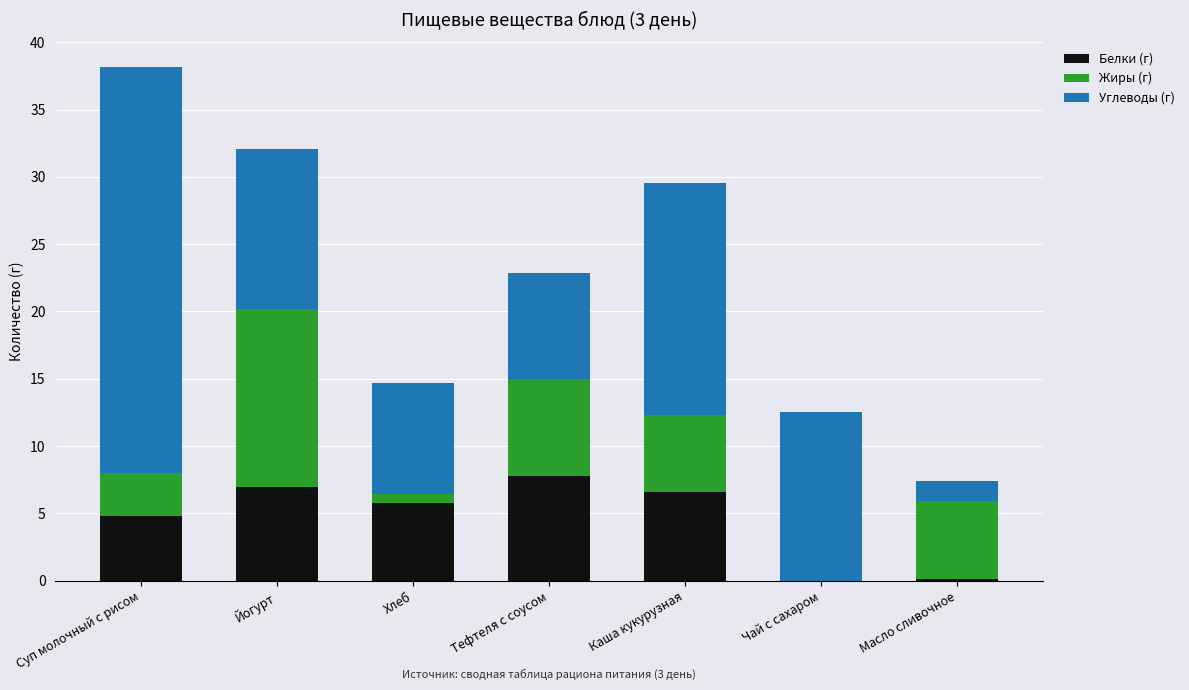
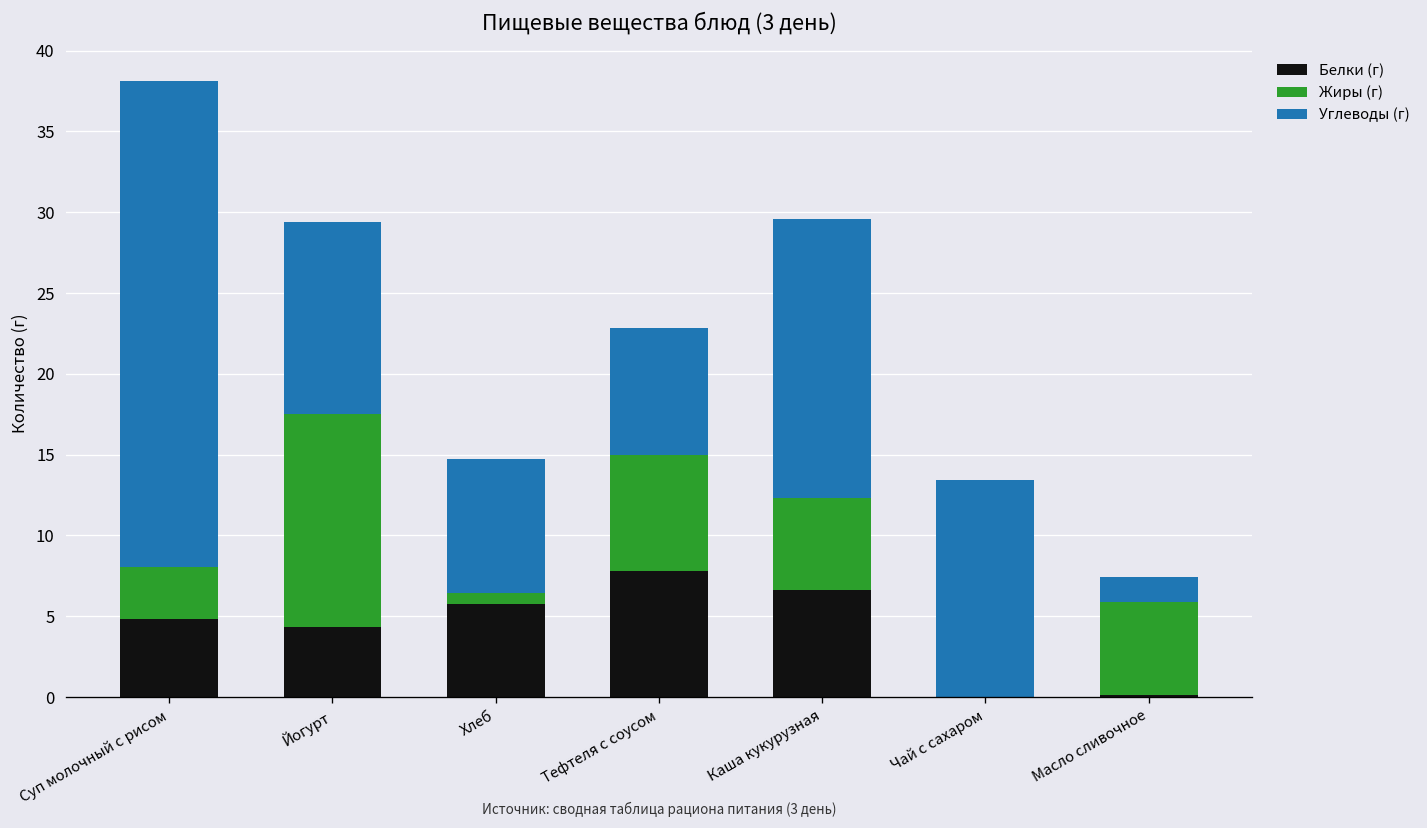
Белки (г), Йогурт: 7.0 -> 4.3
Углеводы (г), Чай с сахаром: 12.5 -> 13.5
